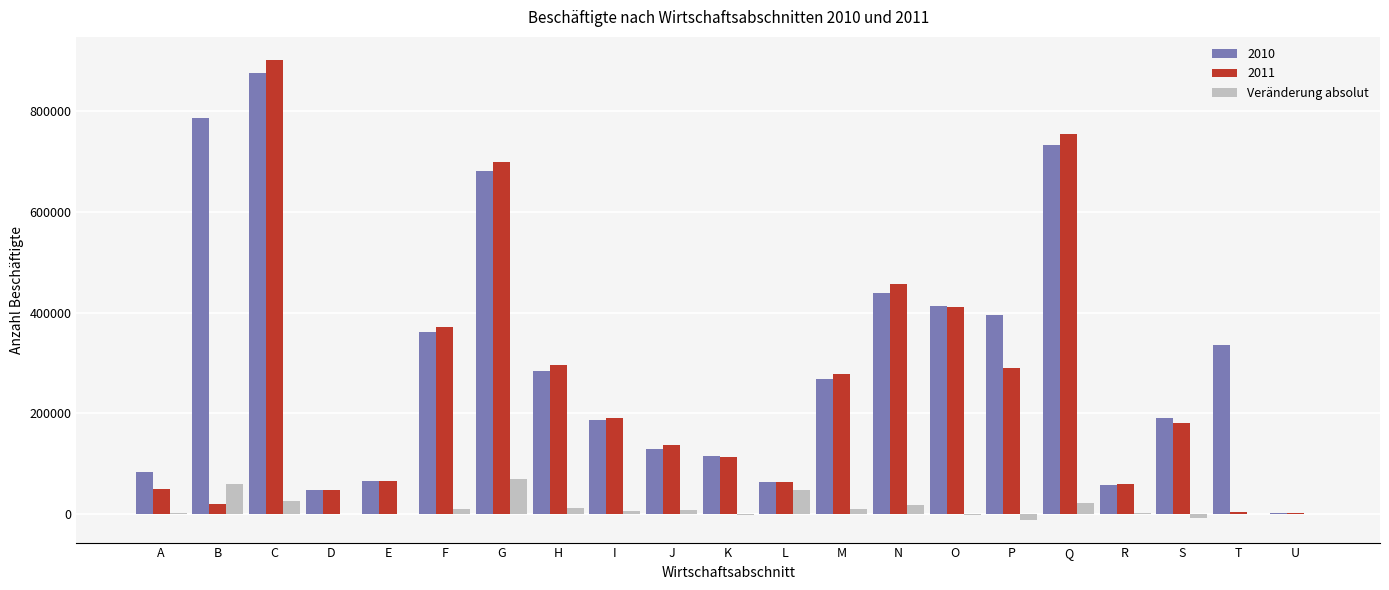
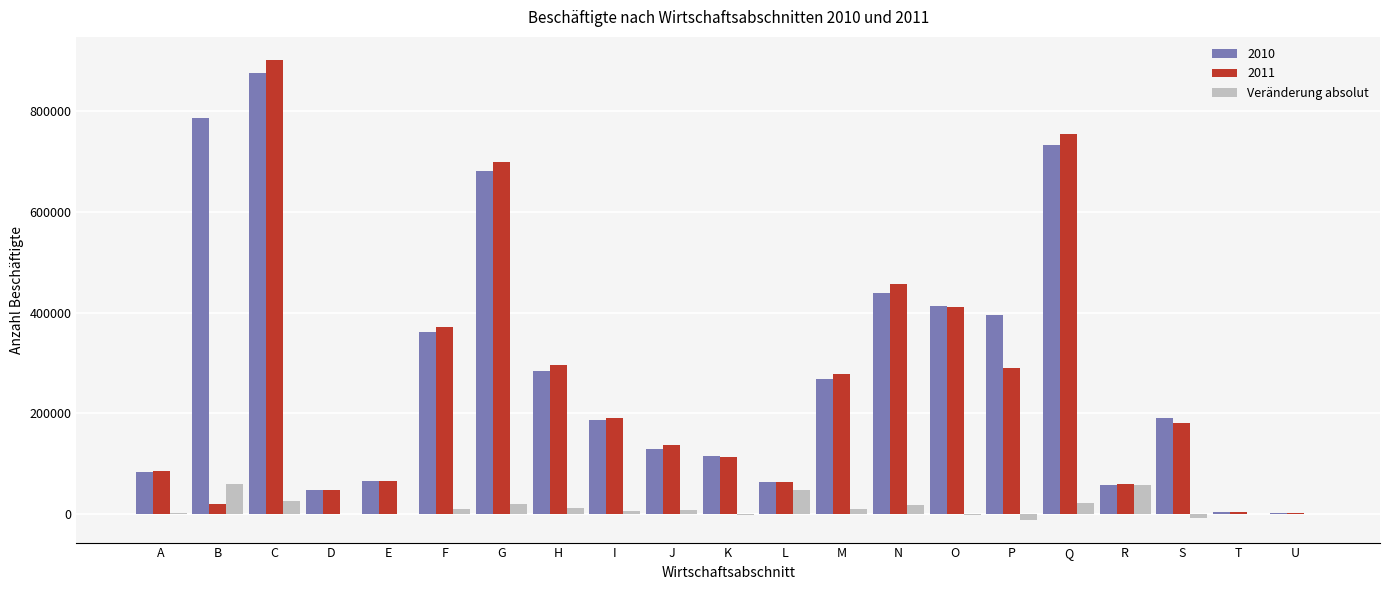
2011, A: 50000 -> 80000
Veränderung absolut, G: 70000 -> 20000
Veränderung absolut, R: 0 -> 60000
2010, T: 340000 -> 0
